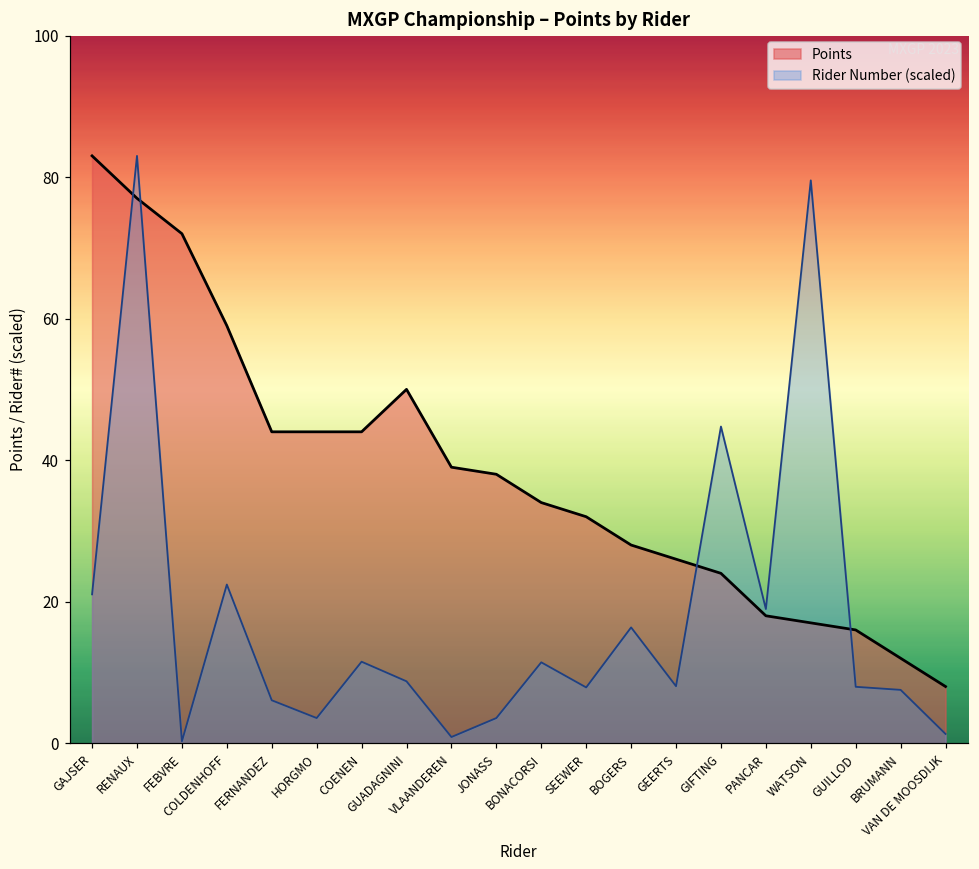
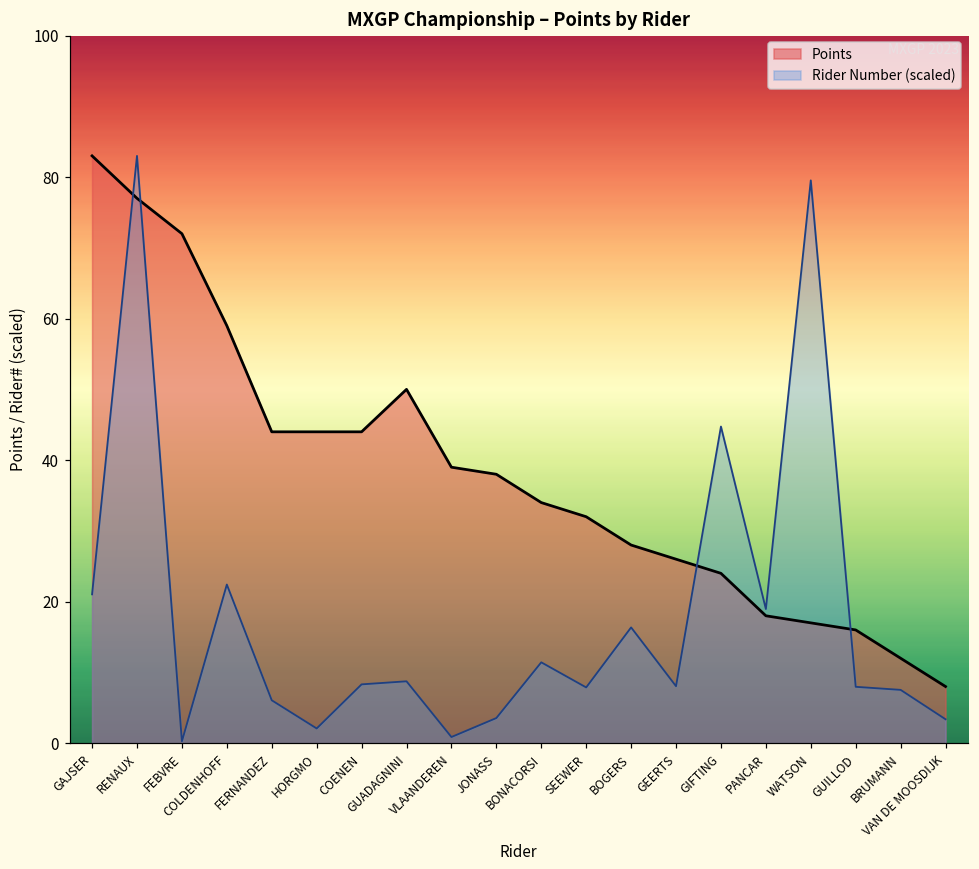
Rider Number (scaled), HORGMO: 4 -> 2
Rider Number (scaled), COENEN: 12 -> 8
Rider Number (scaled), VAN DE MOOSDIJK: 1 -> 3
